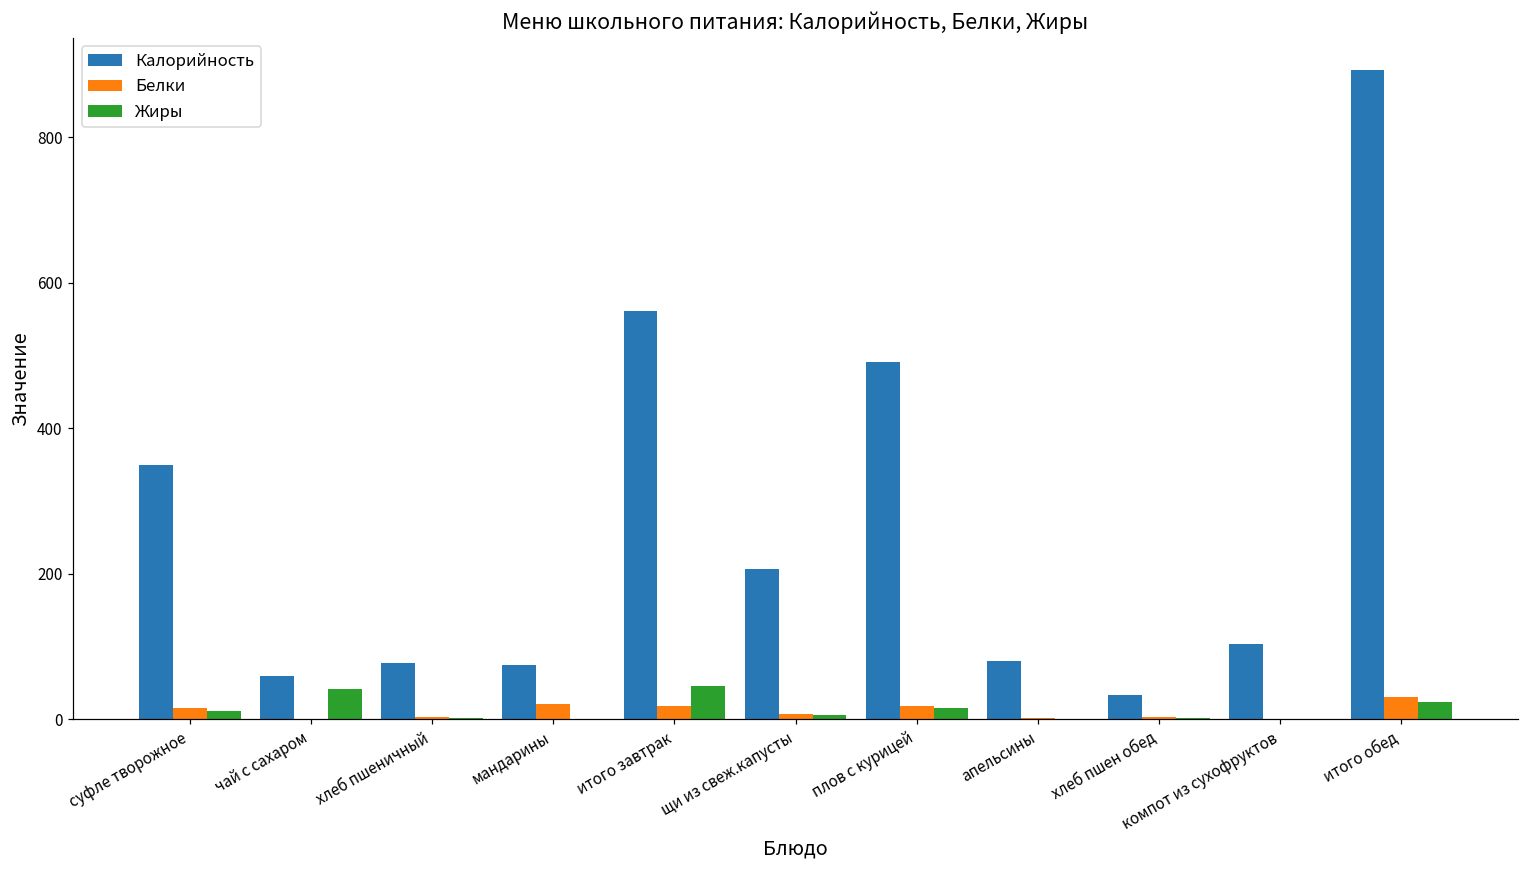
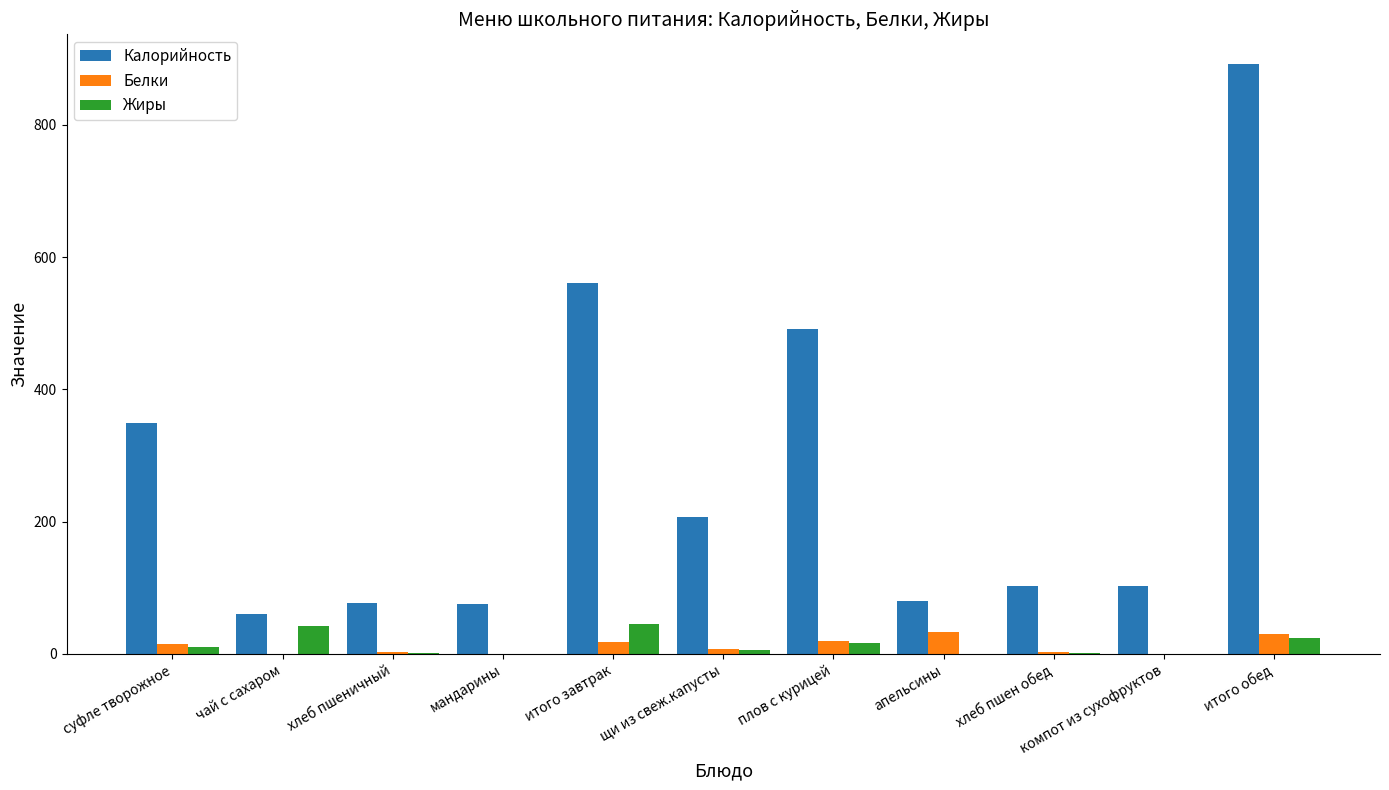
Белки, мандарины: 20 -> 0
Белки, апельсины: 0 -> 30
Калорийность, хлеб пшен обед: 30 -> 100
